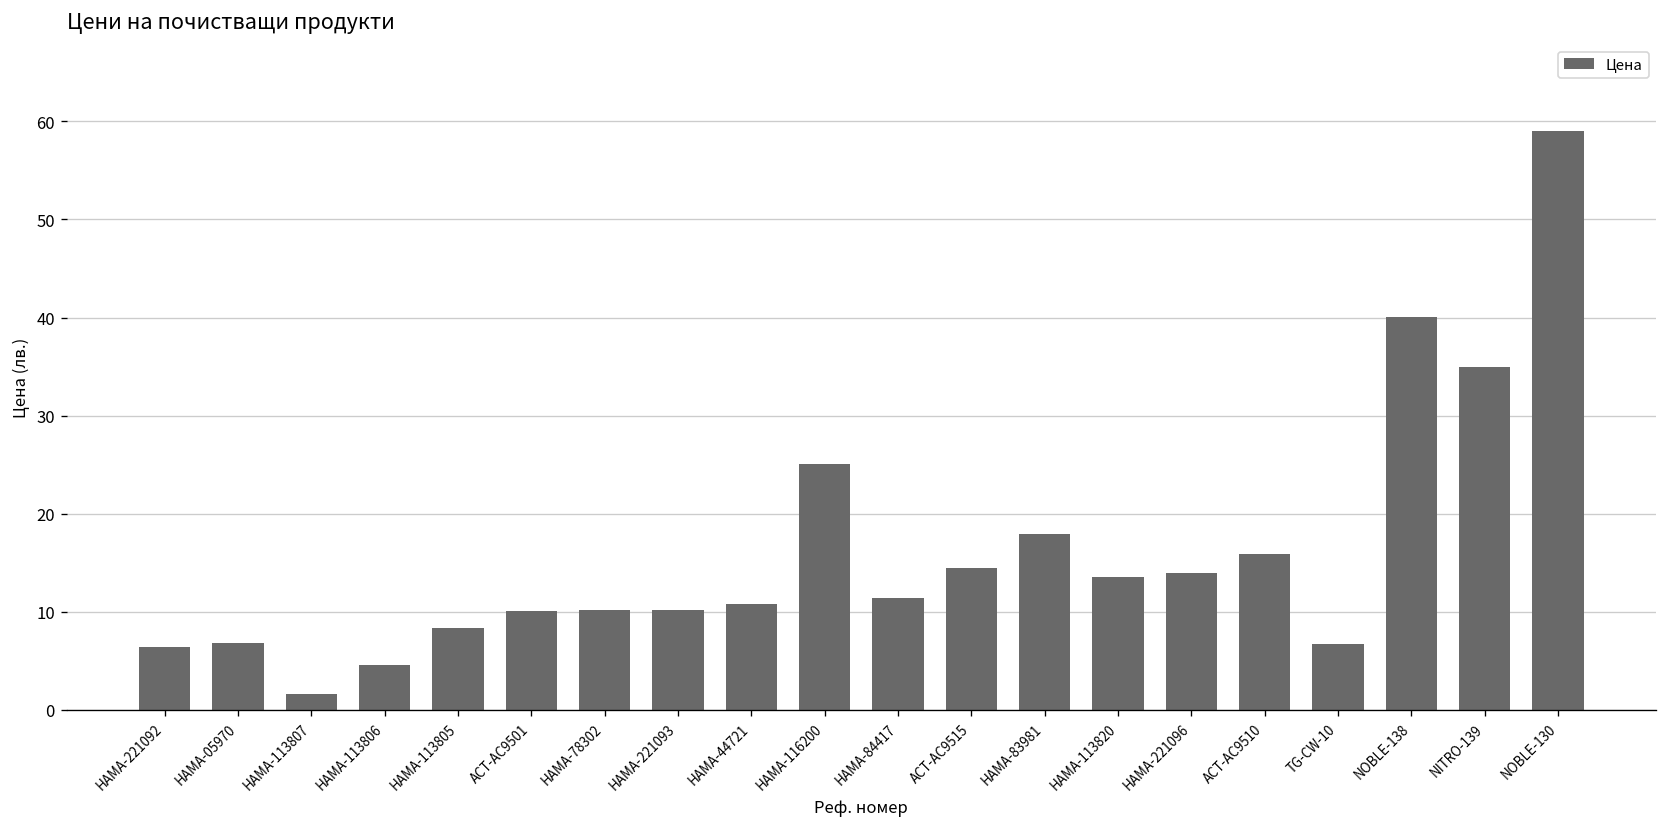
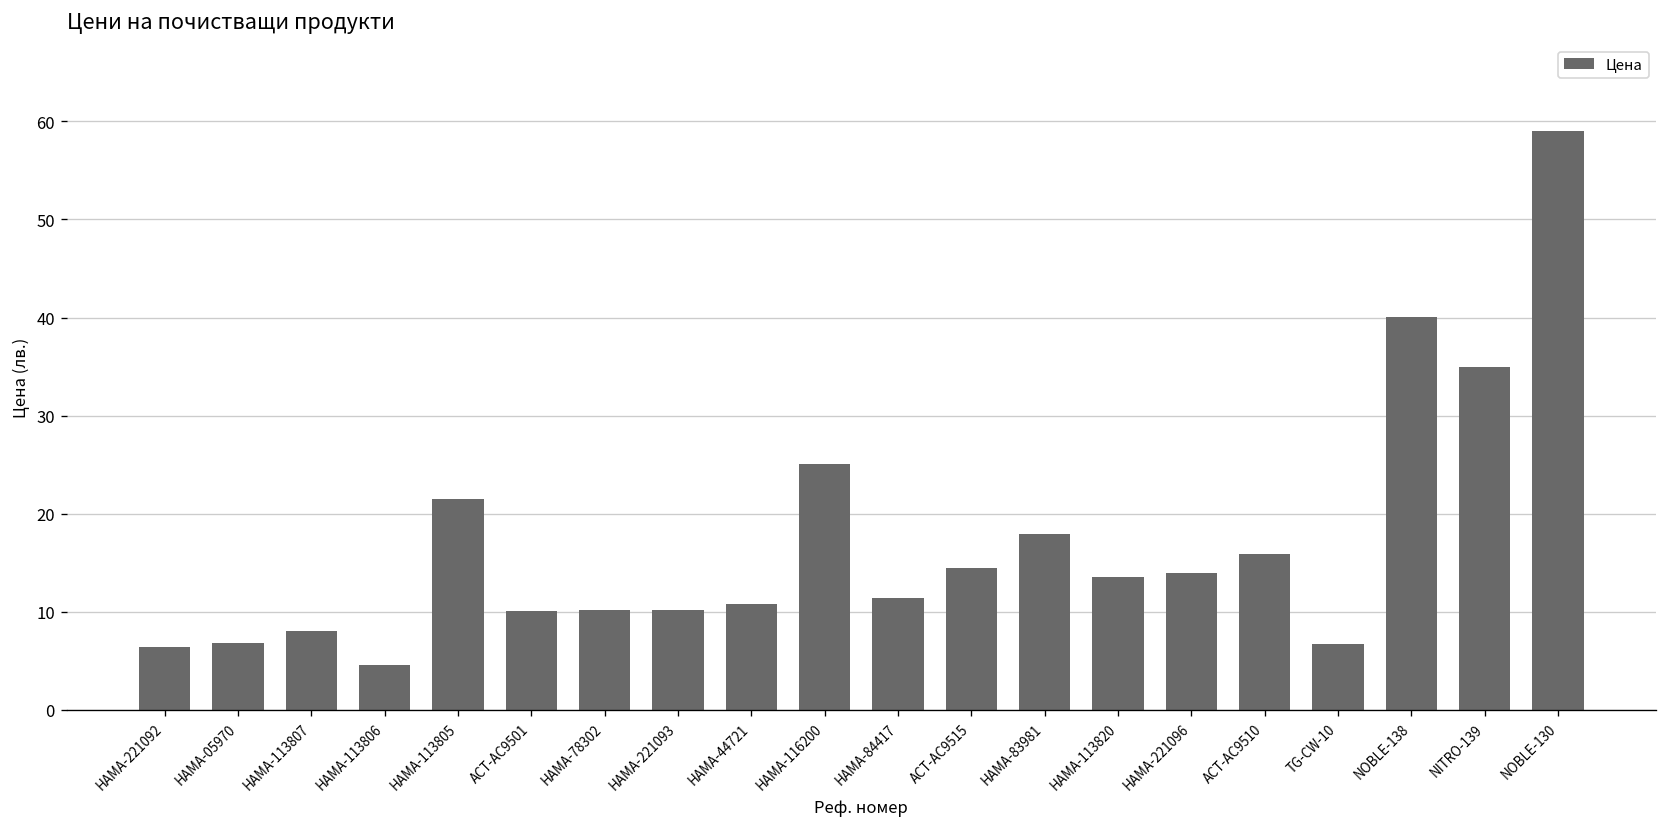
HAMA-113807: 2 -> 8
HAMA-113805: 8 -> 22
